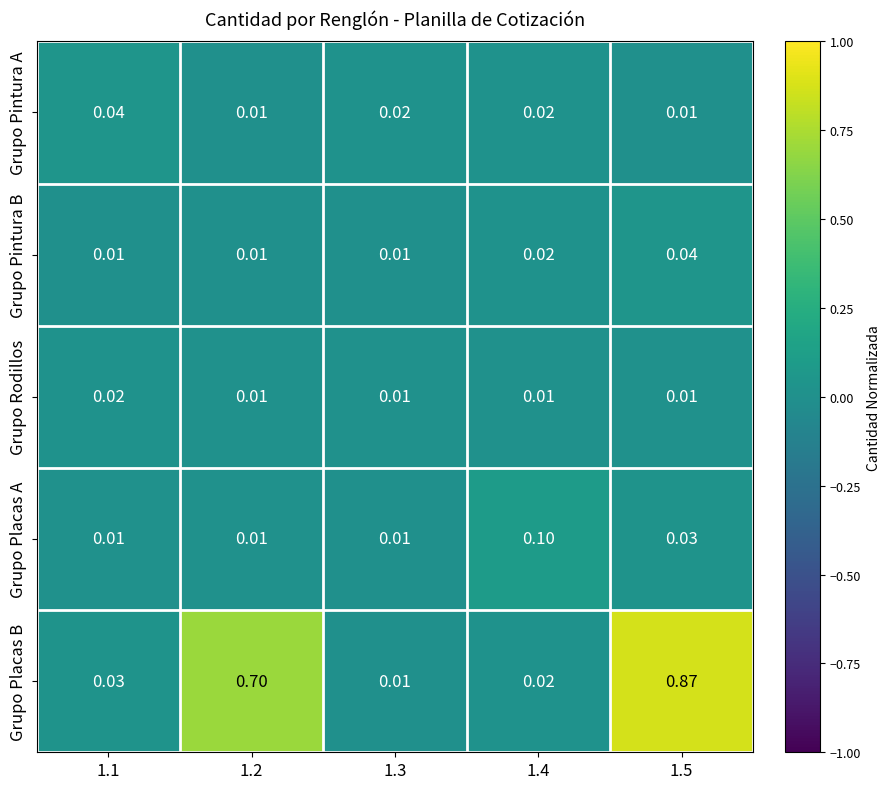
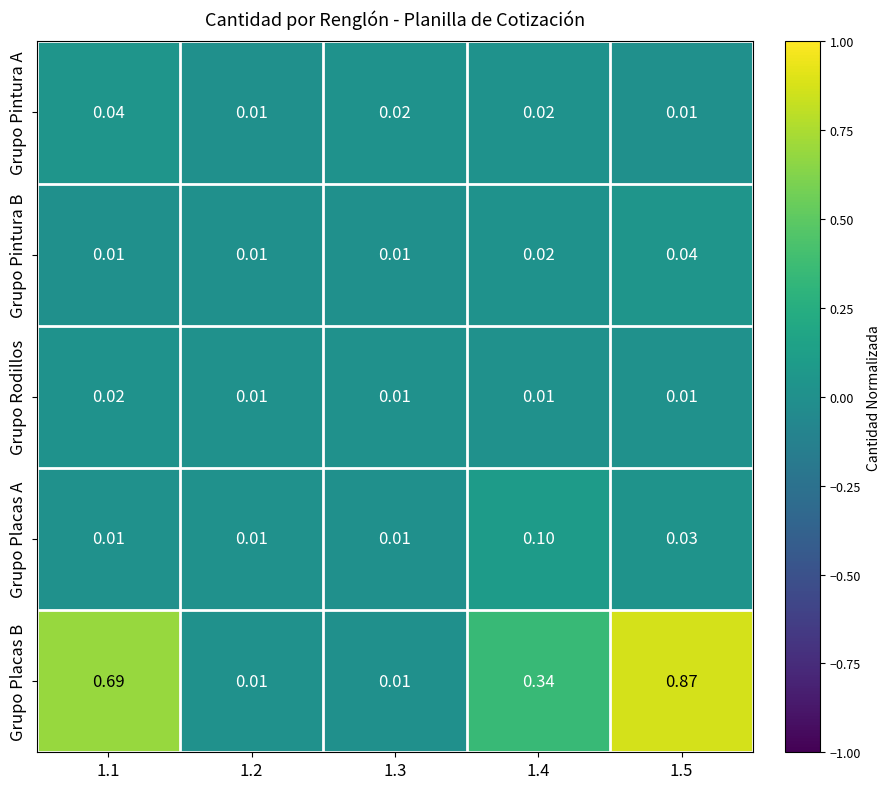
Grupo Placas B, 1.1: 0.03 -> 0.69
Grupo Placas B, 1.2: 0.70 -> 0.01
Grupo Placas B, 1.4: 0.02 -> 0.34
